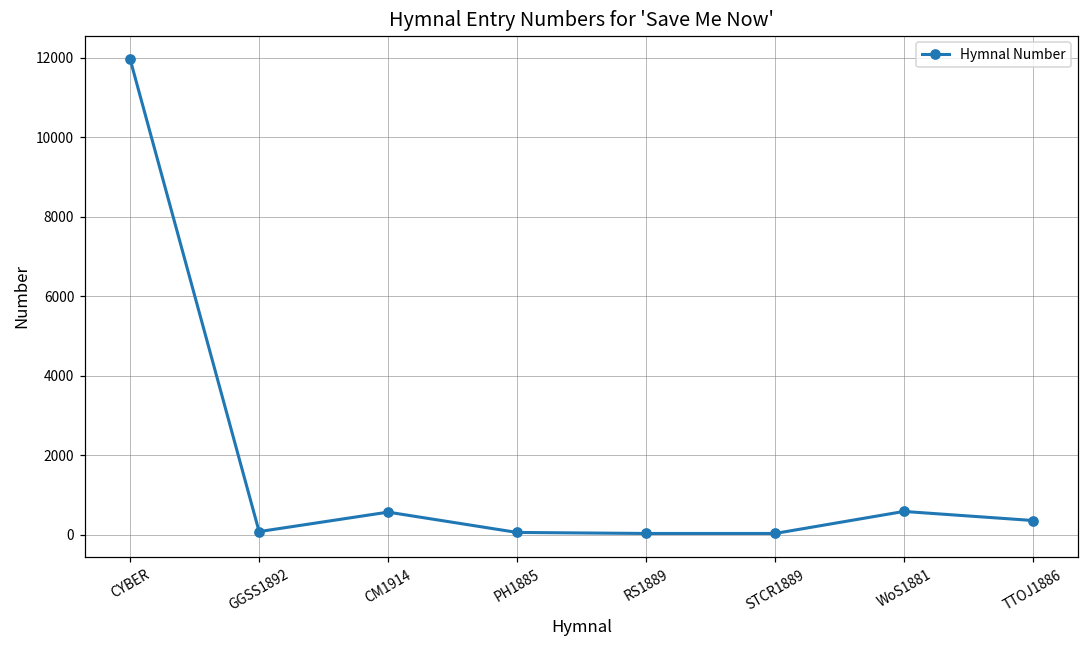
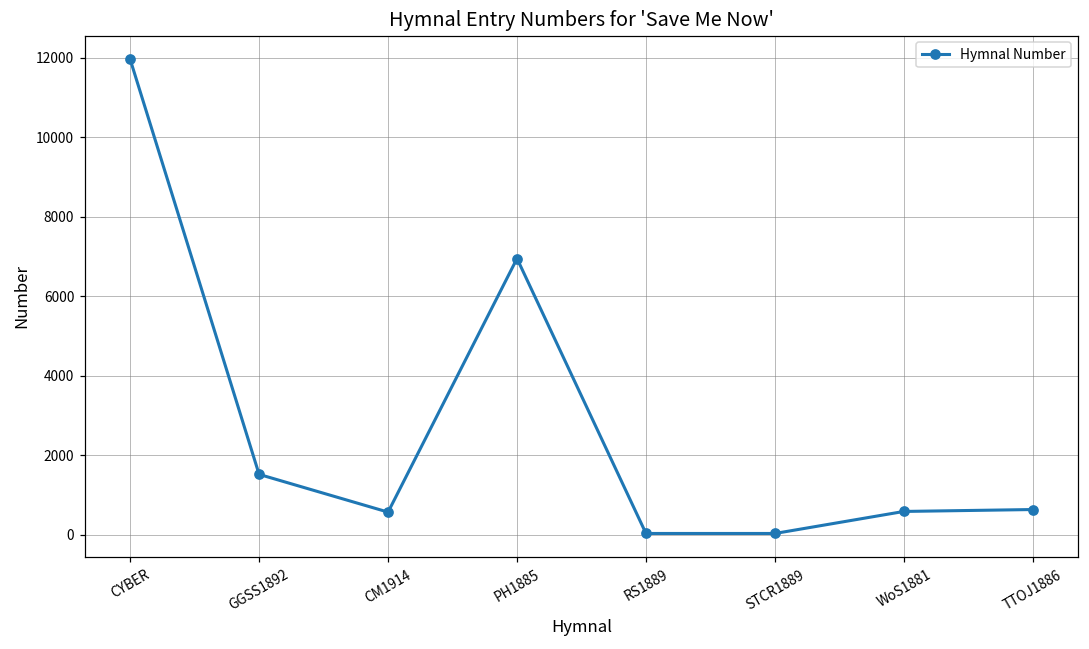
GGSS1892: 100 -> 1500
PH1885: 100 -> 7000
TTOJ1886: 400 -> 600
